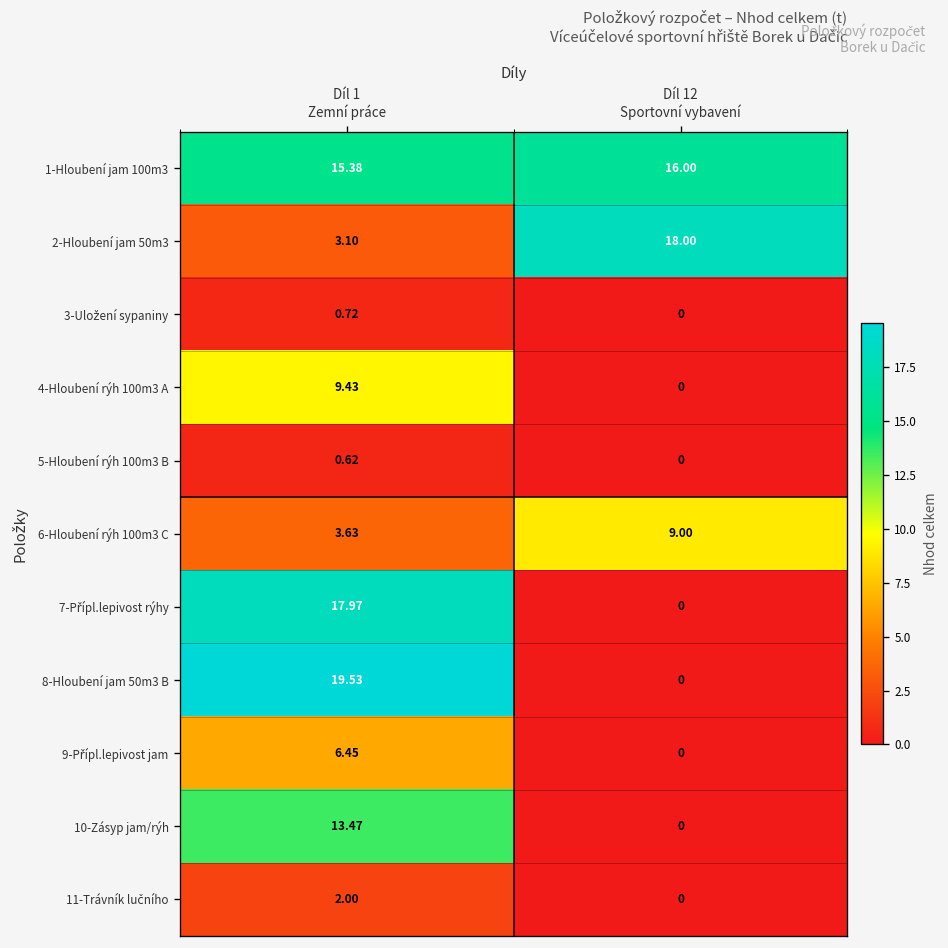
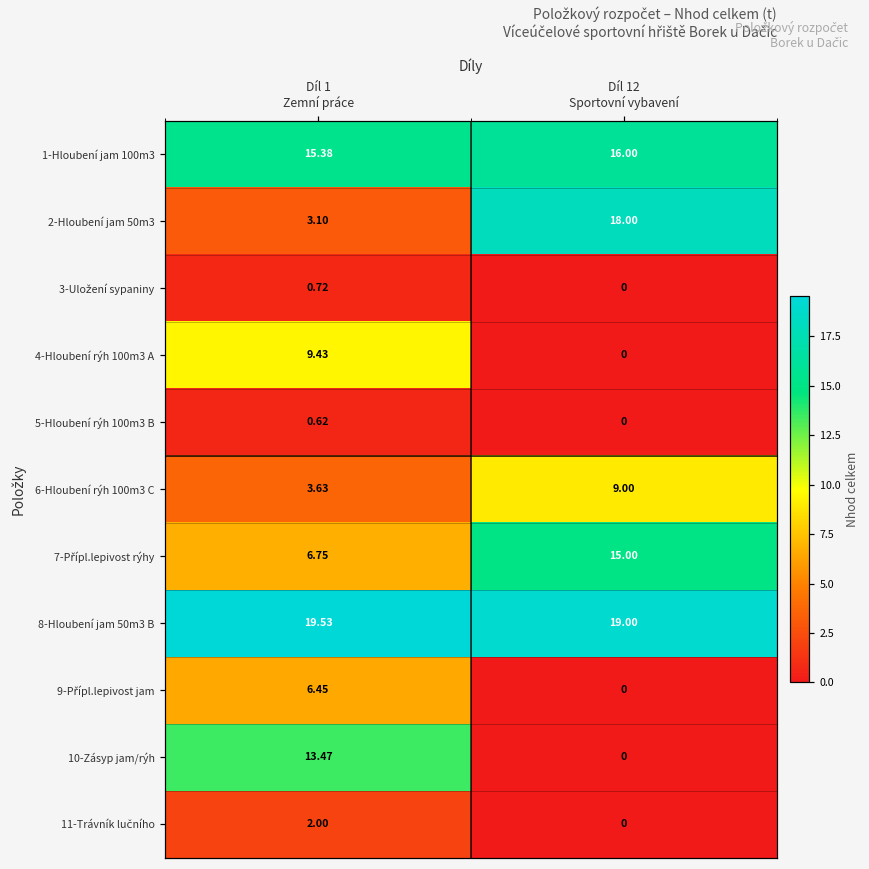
7-Přípl.lepivost rýhy, Díl 1 Zemní práce: 17.97 -> 6.75
7-Přípl.lepivost rýhy, Díl 12 Sportovní vybavení: 0 -> 15.00
8-Hloubení jam 50m3 B, Díl 12 Sportovní vybavení: 0 -> 19.00
